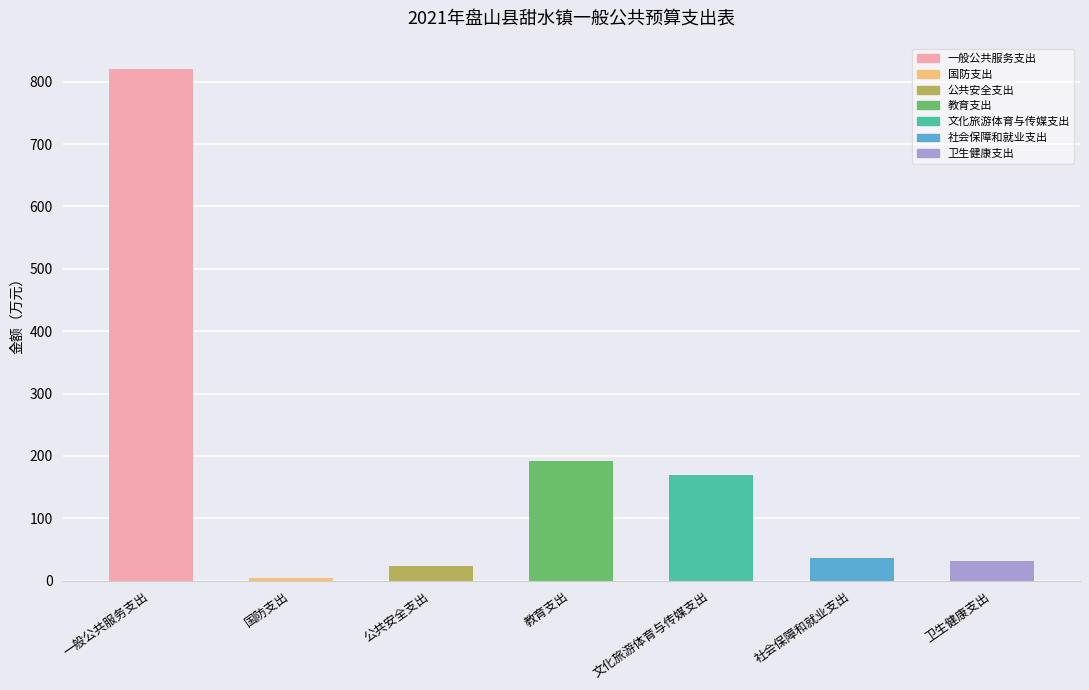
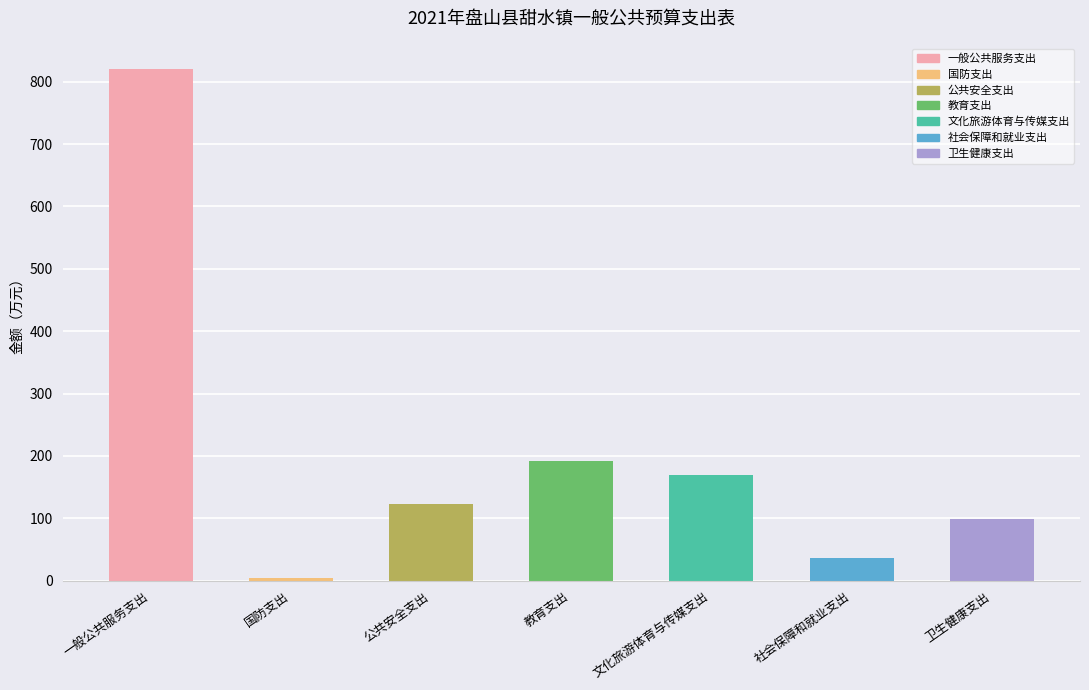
公共安全支出: 20 -> 120
卫生健康支出: 30 -> 100
